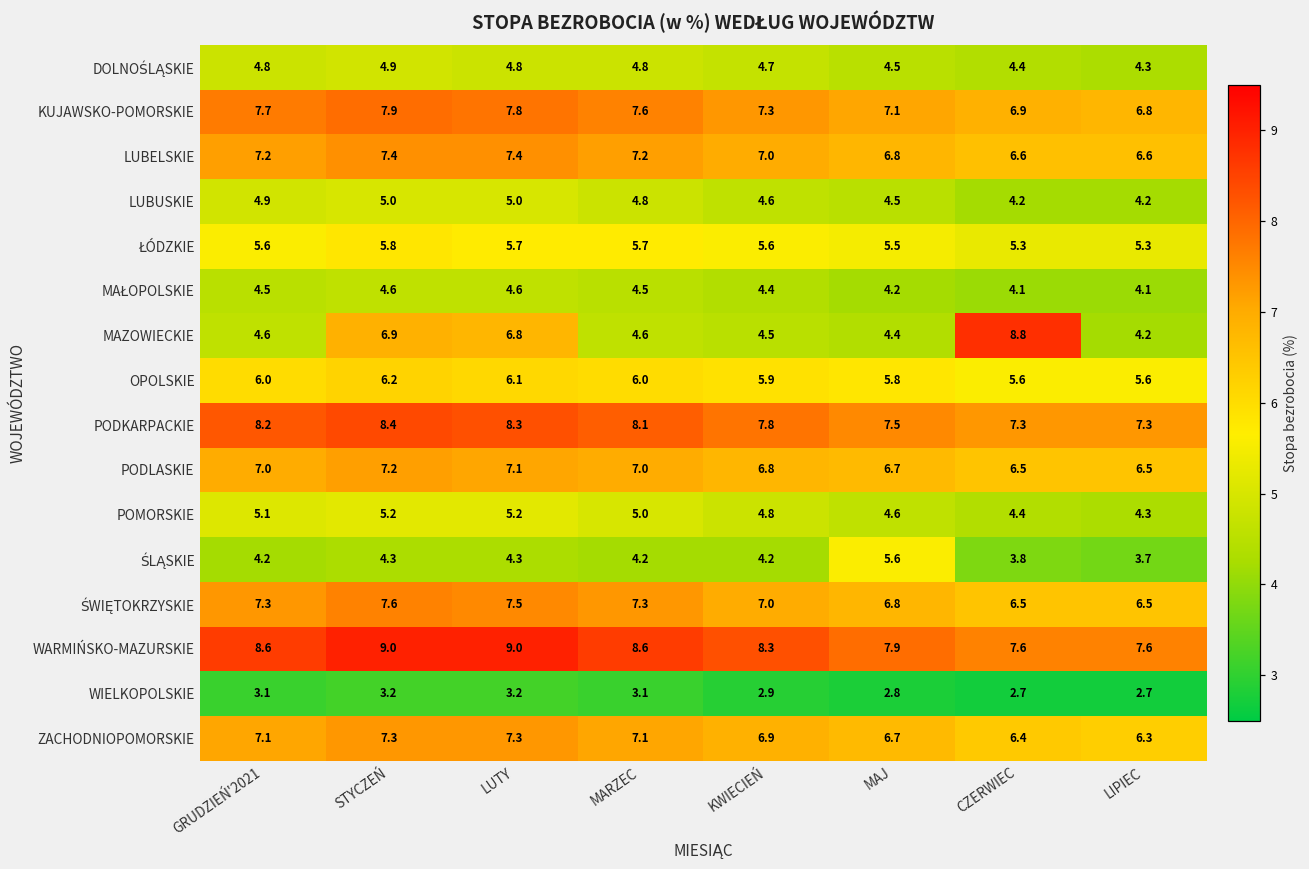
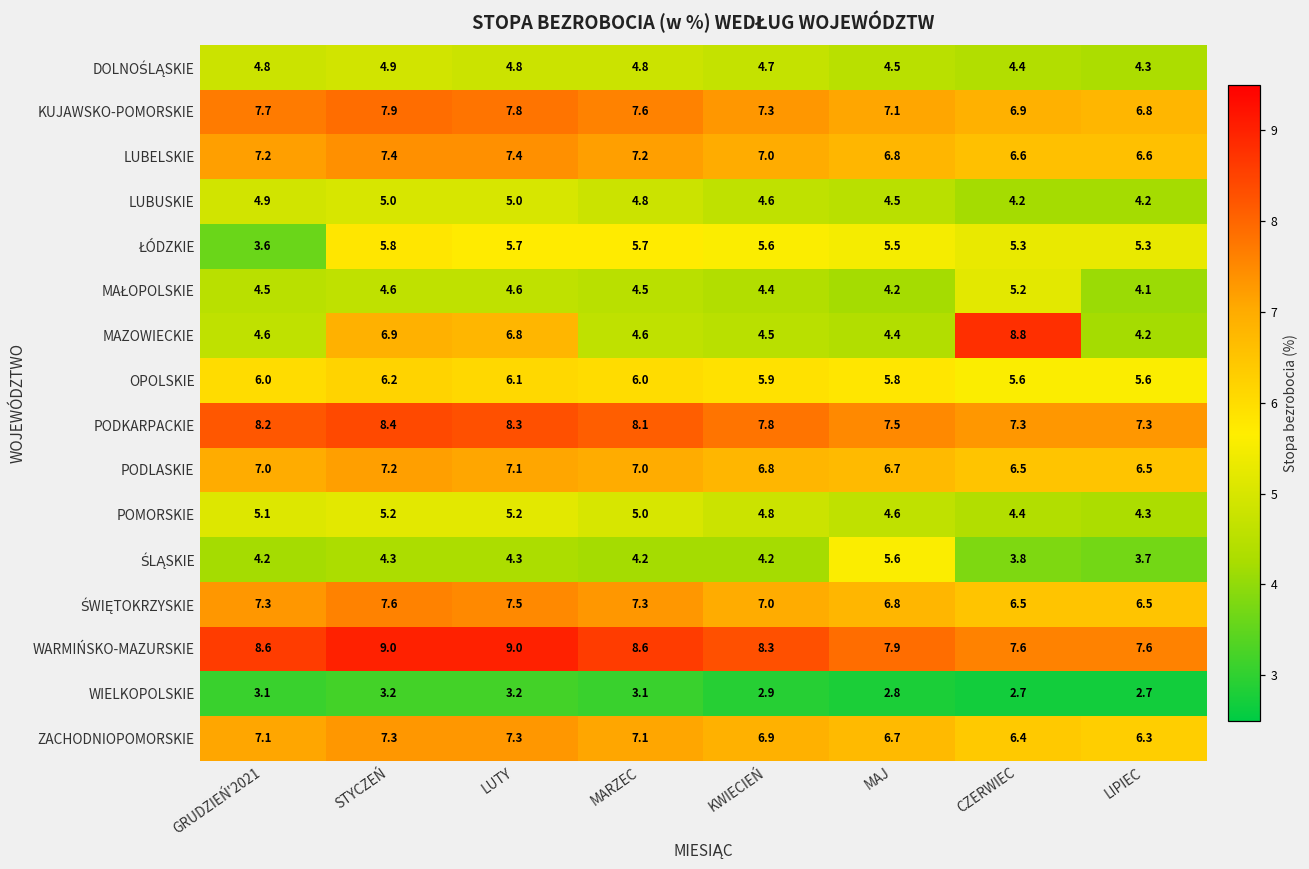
ŁÓDZKIE, GRUDZIEŃ'2021: 5.6 -> 3.6
MAŁOPOLSKIE, CZERWIEC: 4.1 -> 5.2
